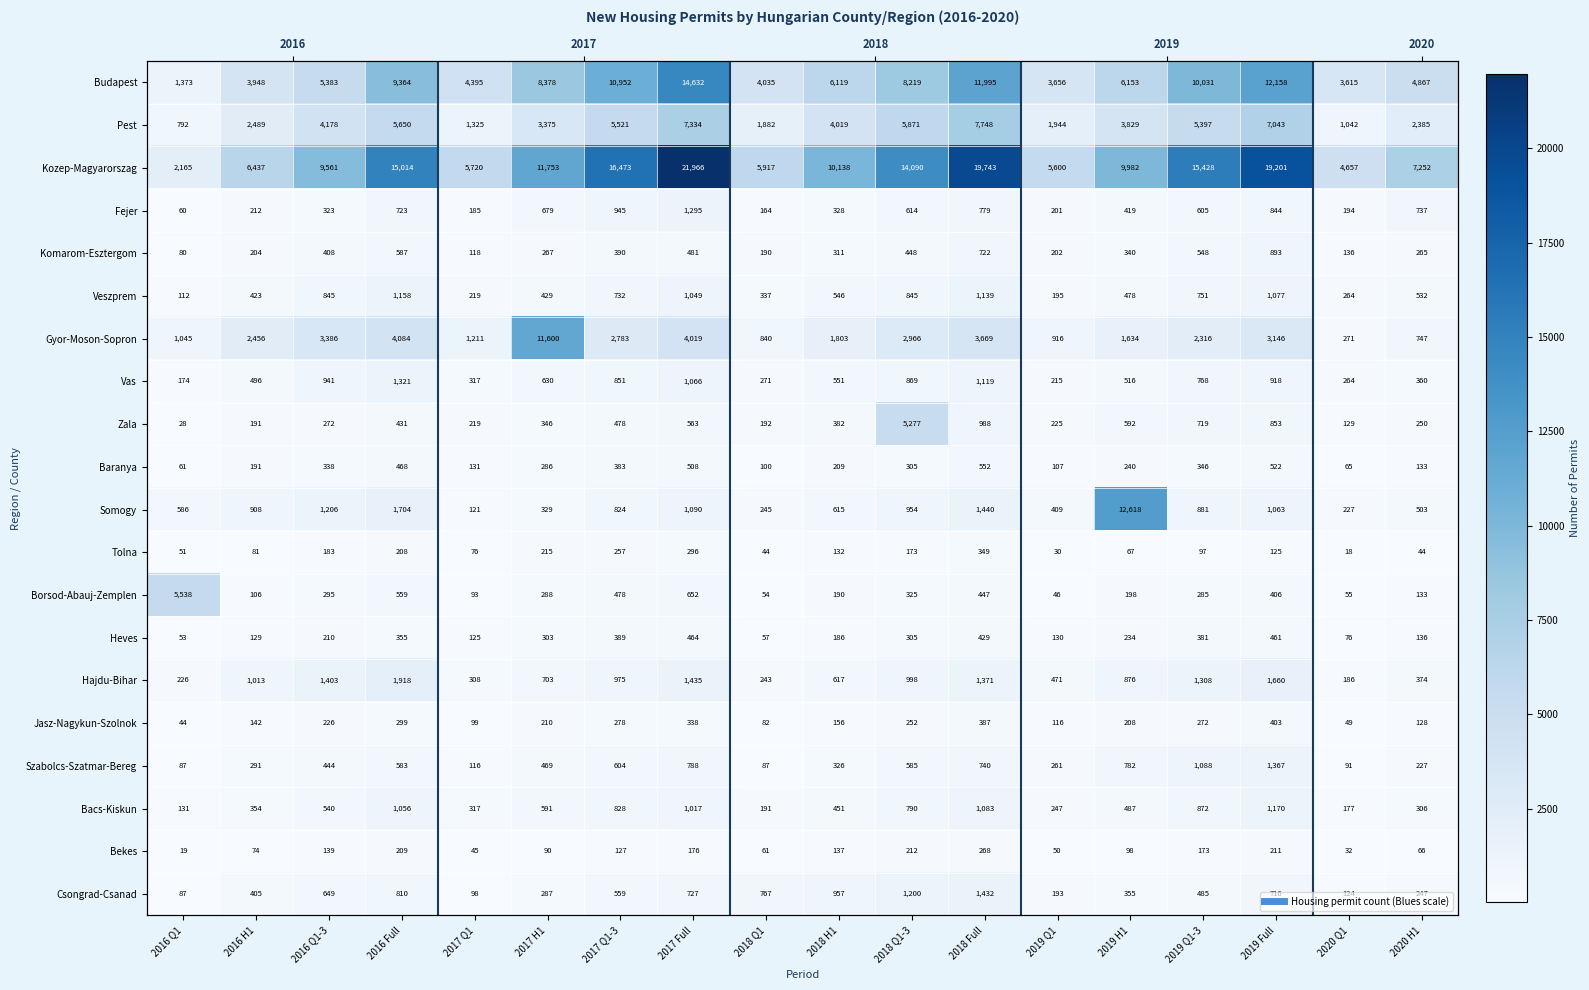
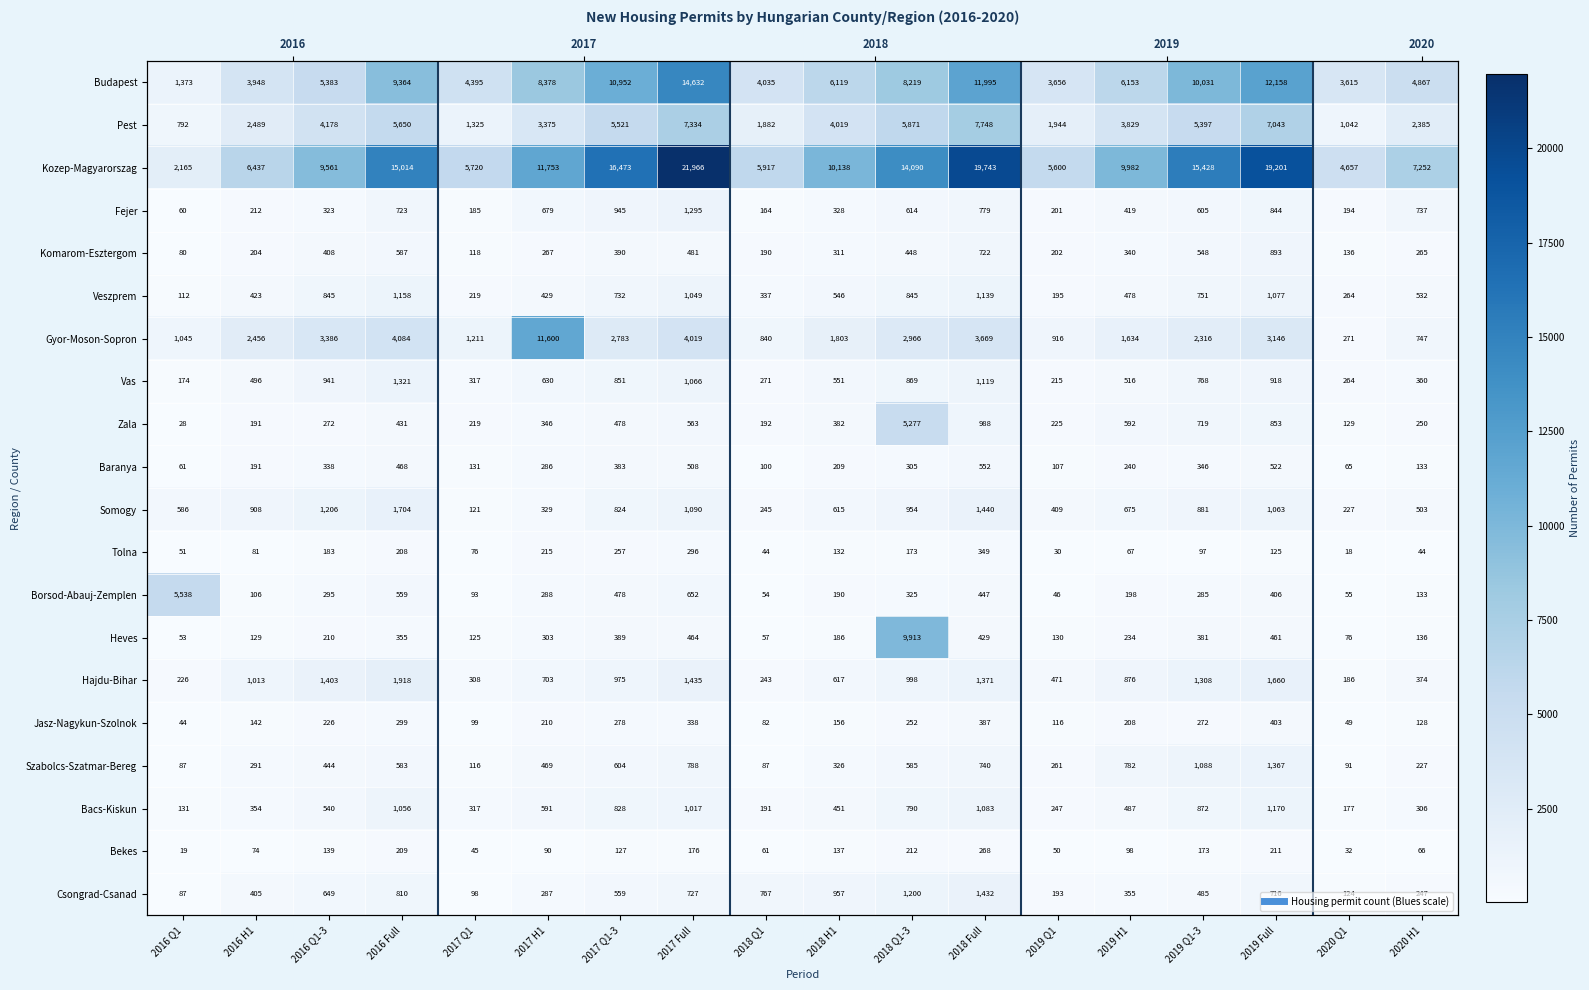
Somogy, 2019 H1: 12,618 -> 675
Heves, 2018 Q1-3: 305 -> 9,913
